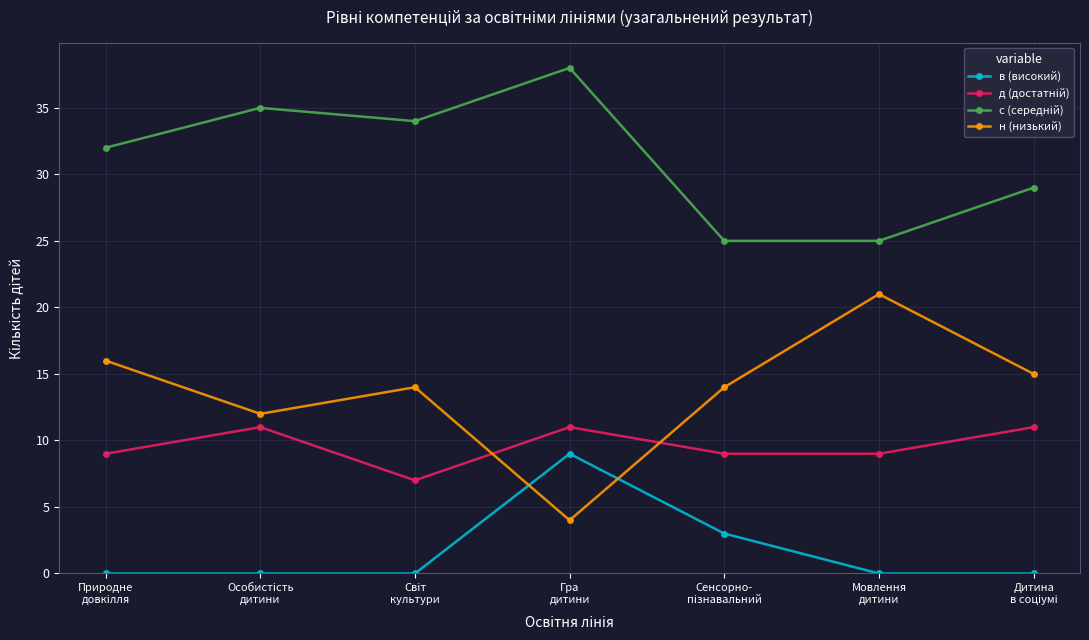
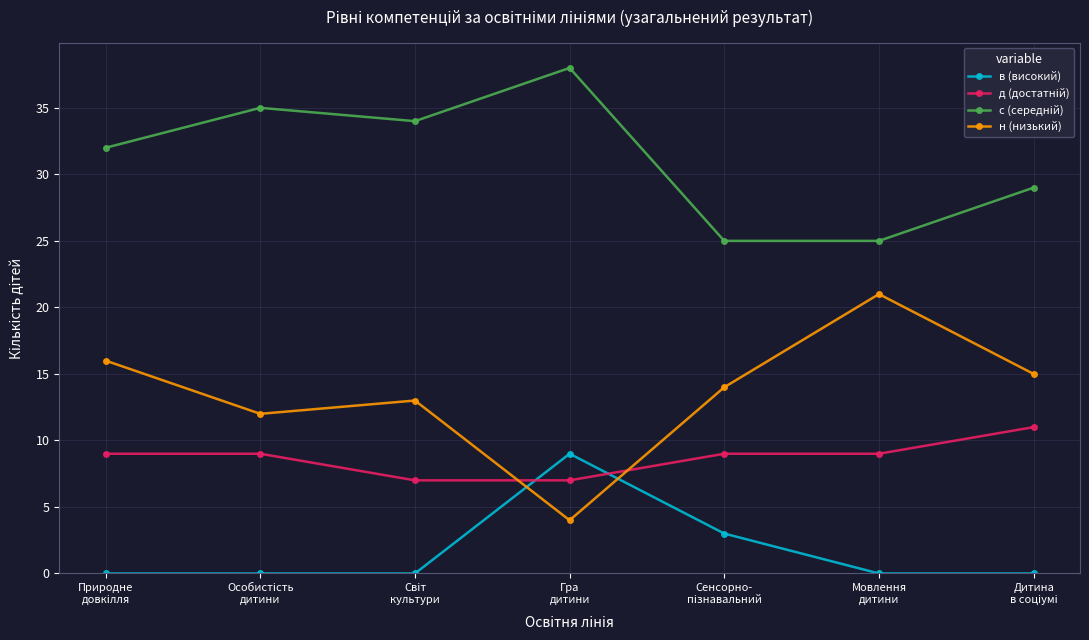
д (достатній), Особистість дитини: 11 -> 9
н (низький), Світ культури: 14 -> 13
д (достатній), Гра дитини: 11 -> 7
